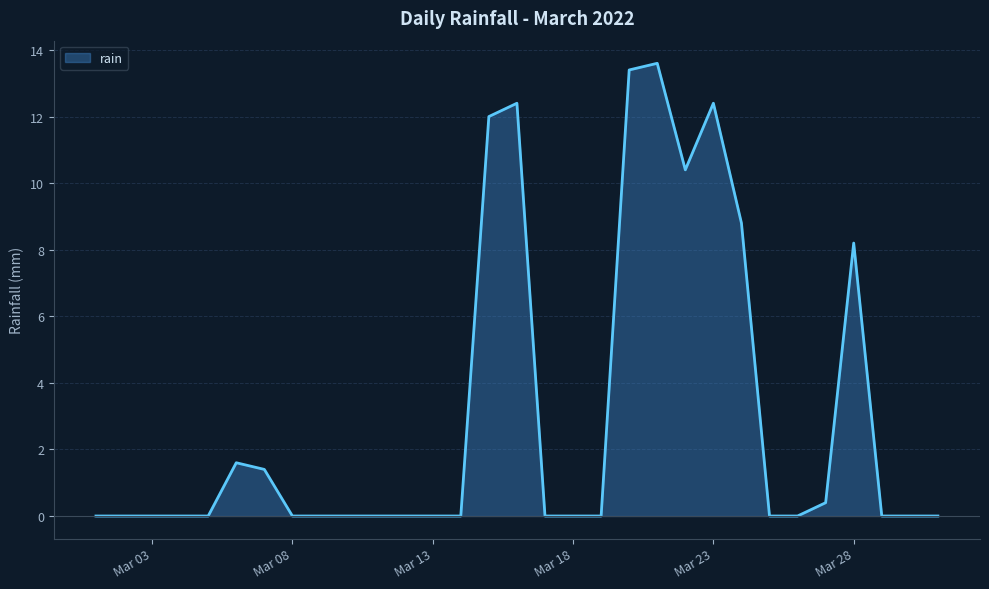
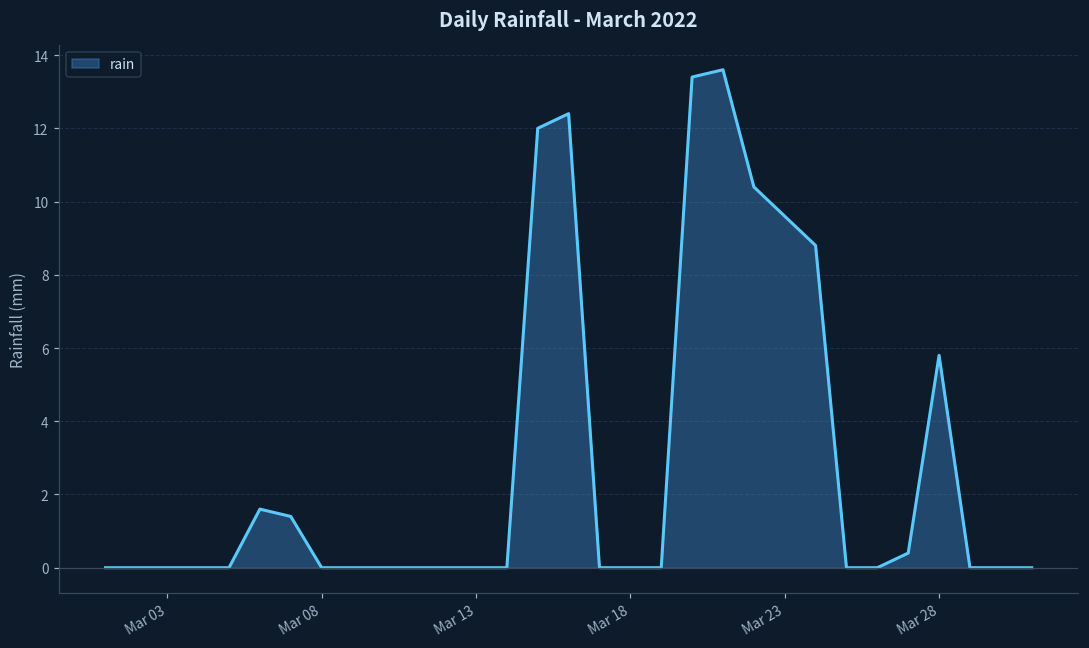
Mar 23: 12.4 -> 9.6
Mar 28: 8.2 -> 5.8
